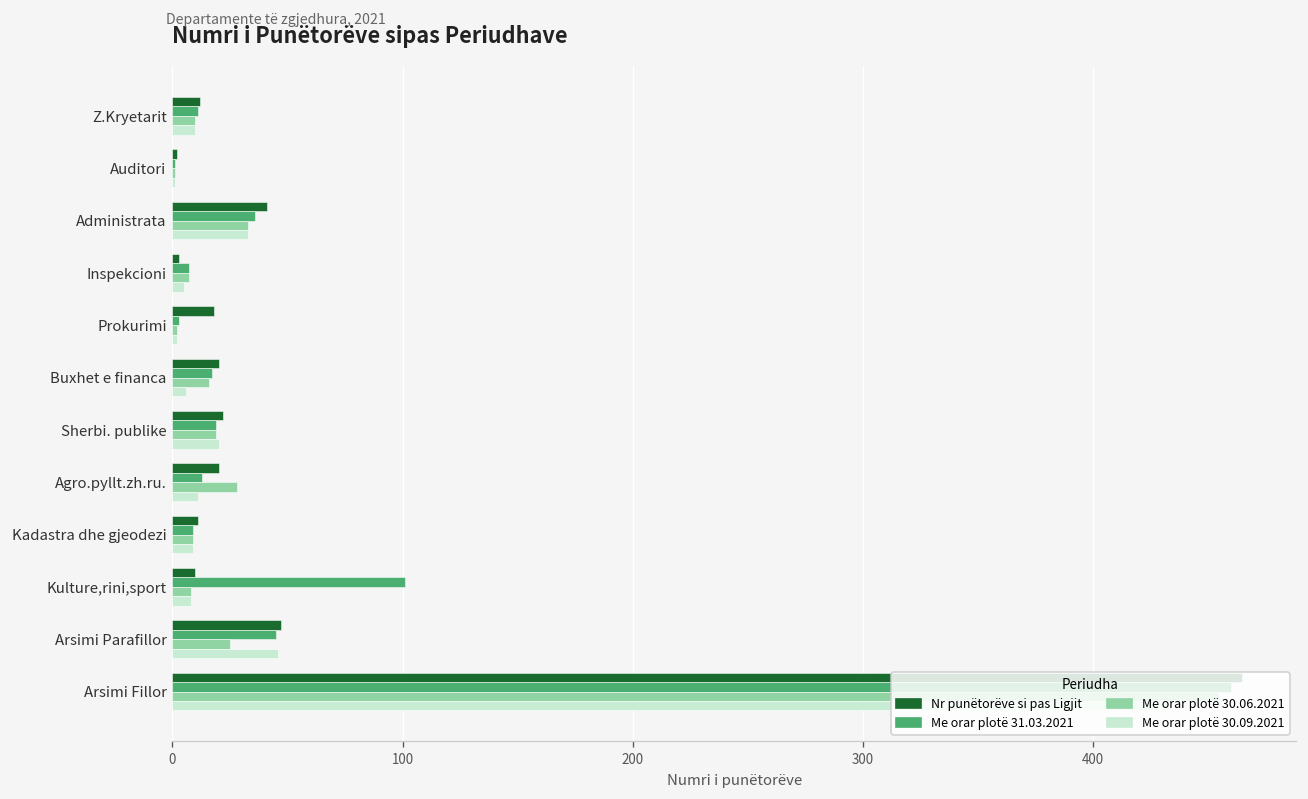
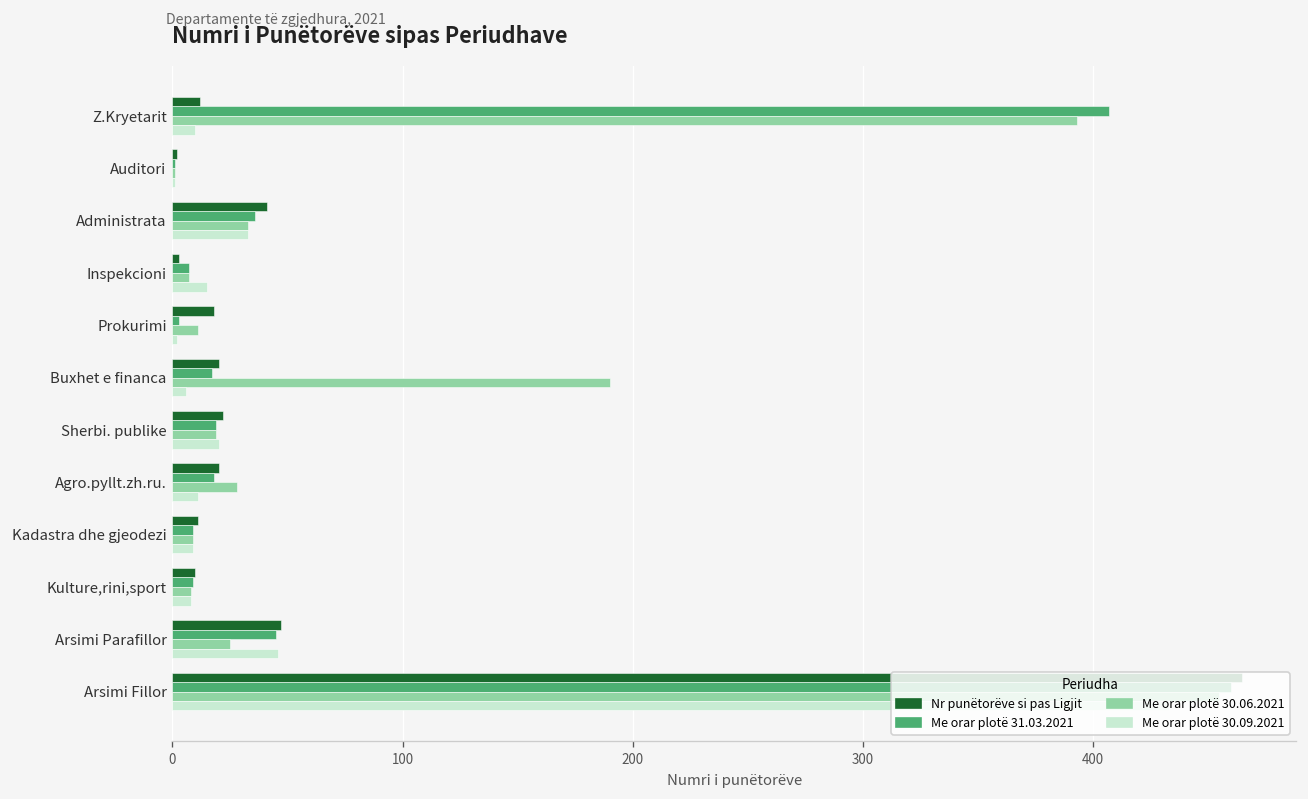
Me orar plotë 31.03.2021, Z.Kryetarit: 11 -> 407
Me orar plotë 30.06.2021, Z.Kryetarit: 10 -> 393
Me orar plotë 30.09.2021, Inspekcioni: 5 -> 15
Me orar plotë 30.06.2021, Prokurimi: 2 -> 11
Me orar plotë 30.06.2021, Buxhet e financa: 16 -> 190
Me orar plotë 31.03.2021, Agro.pyllt.zh.ru.: 13 -> 18
Me orar plotë 31.03.2021, Kulture,rini,sport: 101 -> 9
